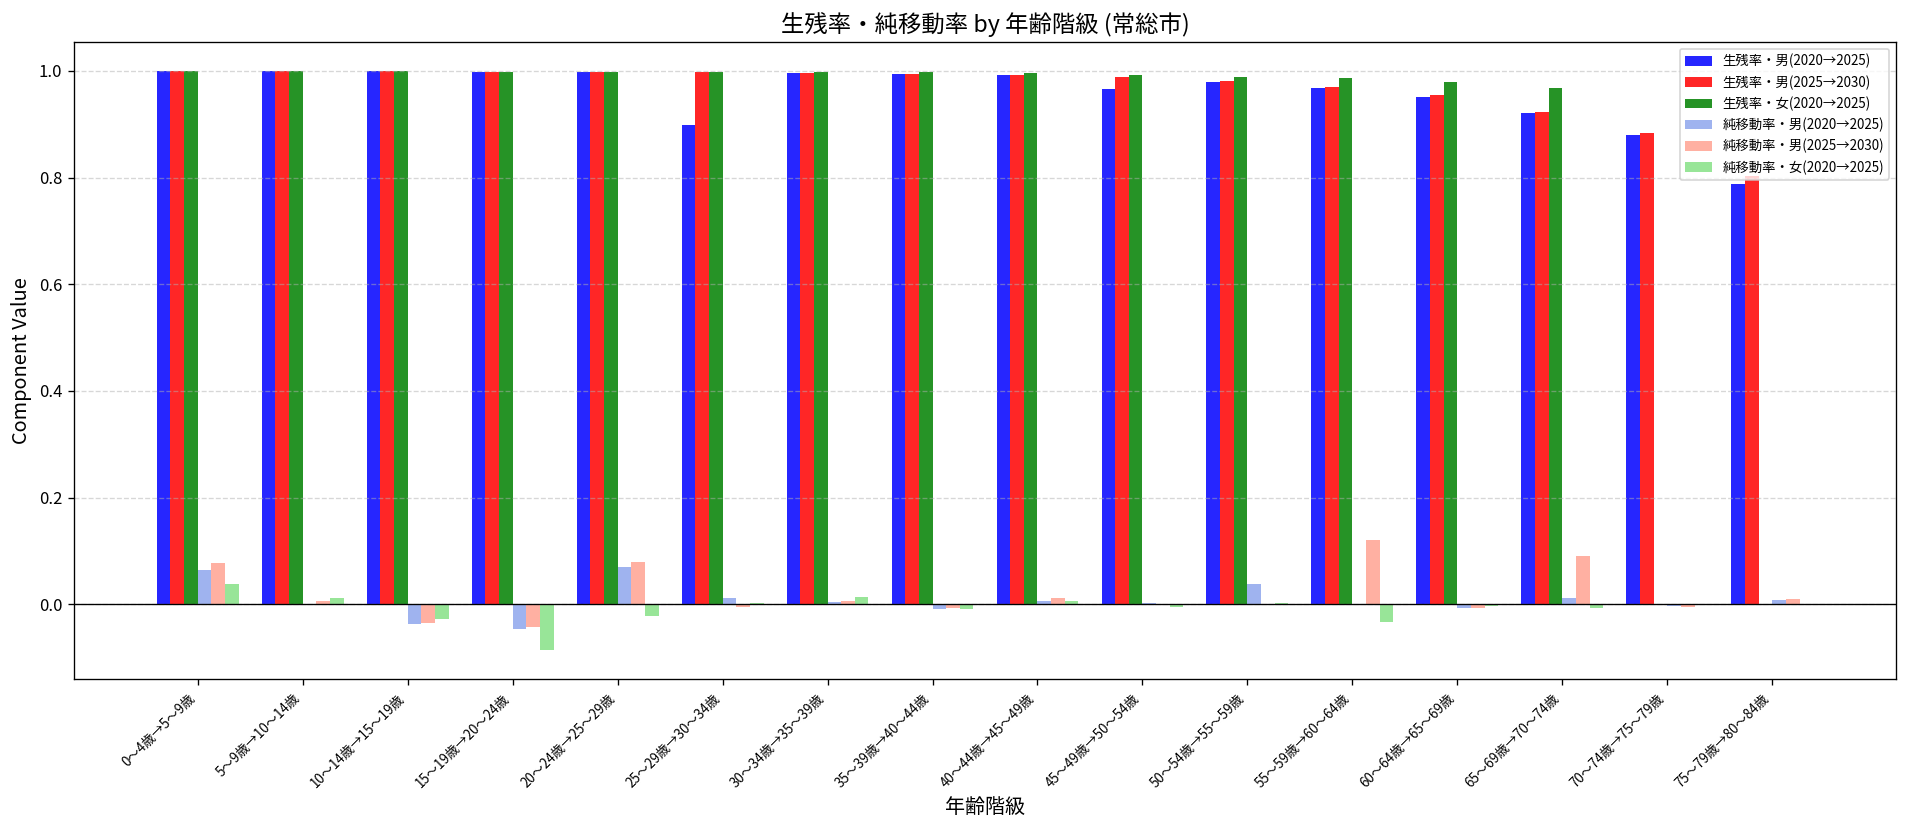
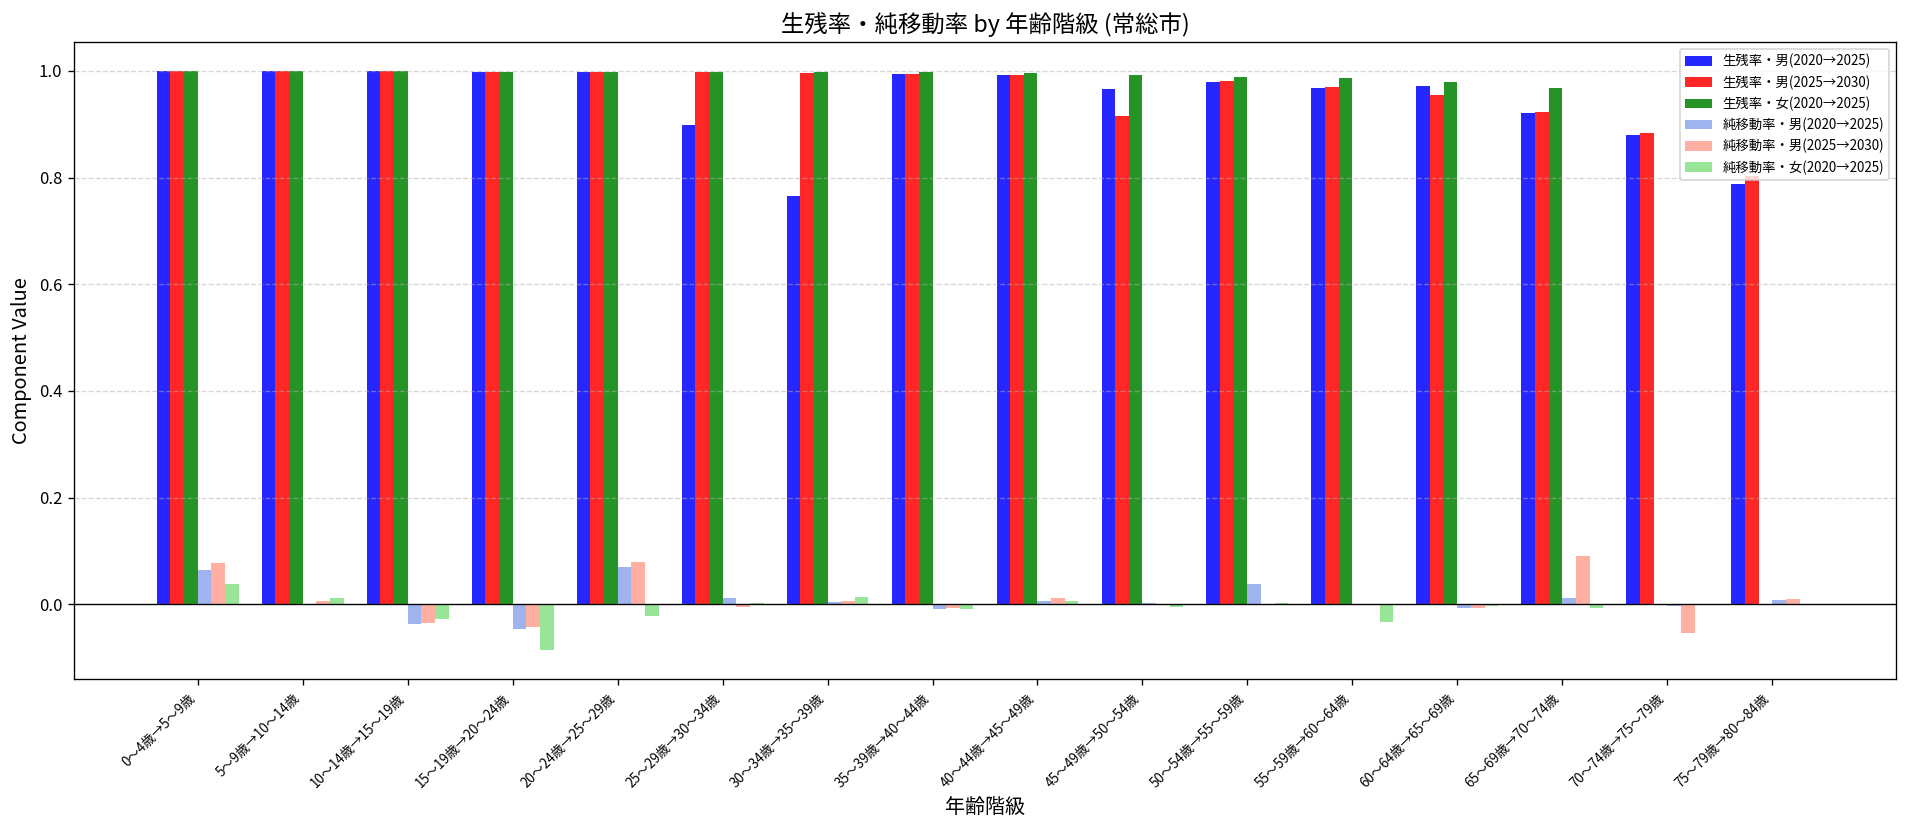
生残率・男(2020→2025), 30～34歳→35～39歳: 1.00 -> 0.77
生残率・男(2025→2030), 45～49歳→50～54歳: 0.99 -> 0.92
純移動率・男(2025→2030), 55～59歳→60～64歳: 0.12 -> 0.00
生残率・男(2020→2025), 60～64歳→65～69歳: 0.95 -> 0.97
純移動率・男(2025→2030), 70～74歳→75～79歳: -0.01 -> -0.05
